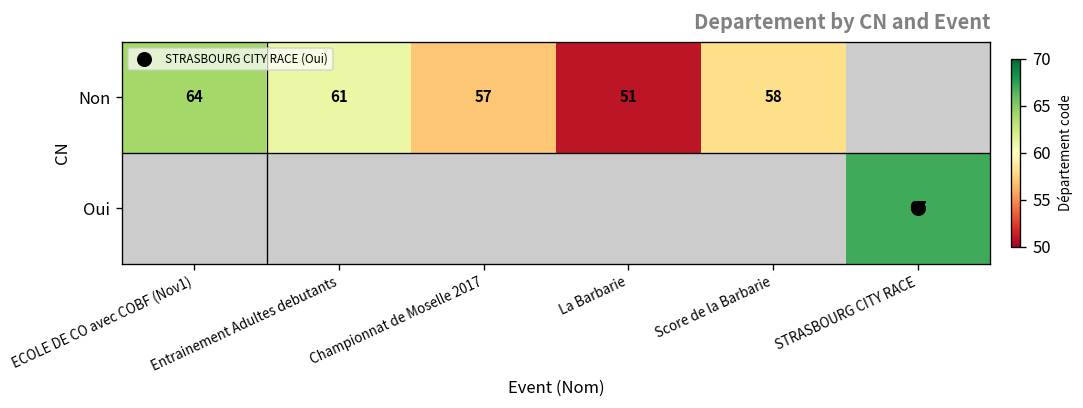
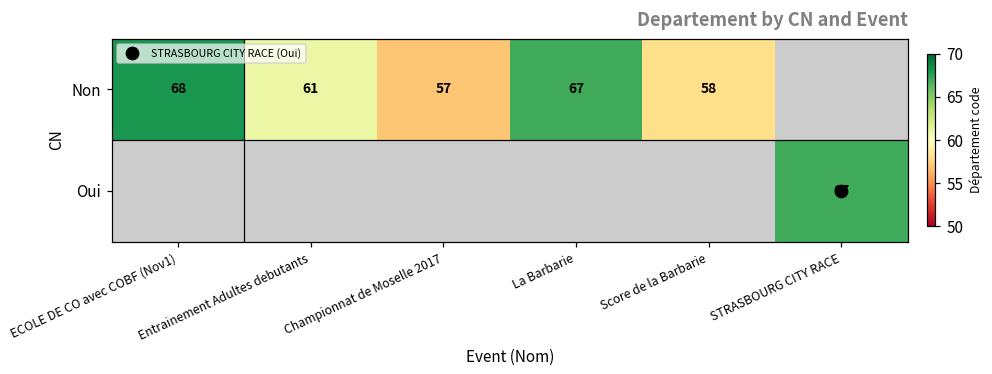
Non, ECOLE DE CO avec COBF (Nov1): 64 -> 68
Non, La Barbarie: 51 -> 67
